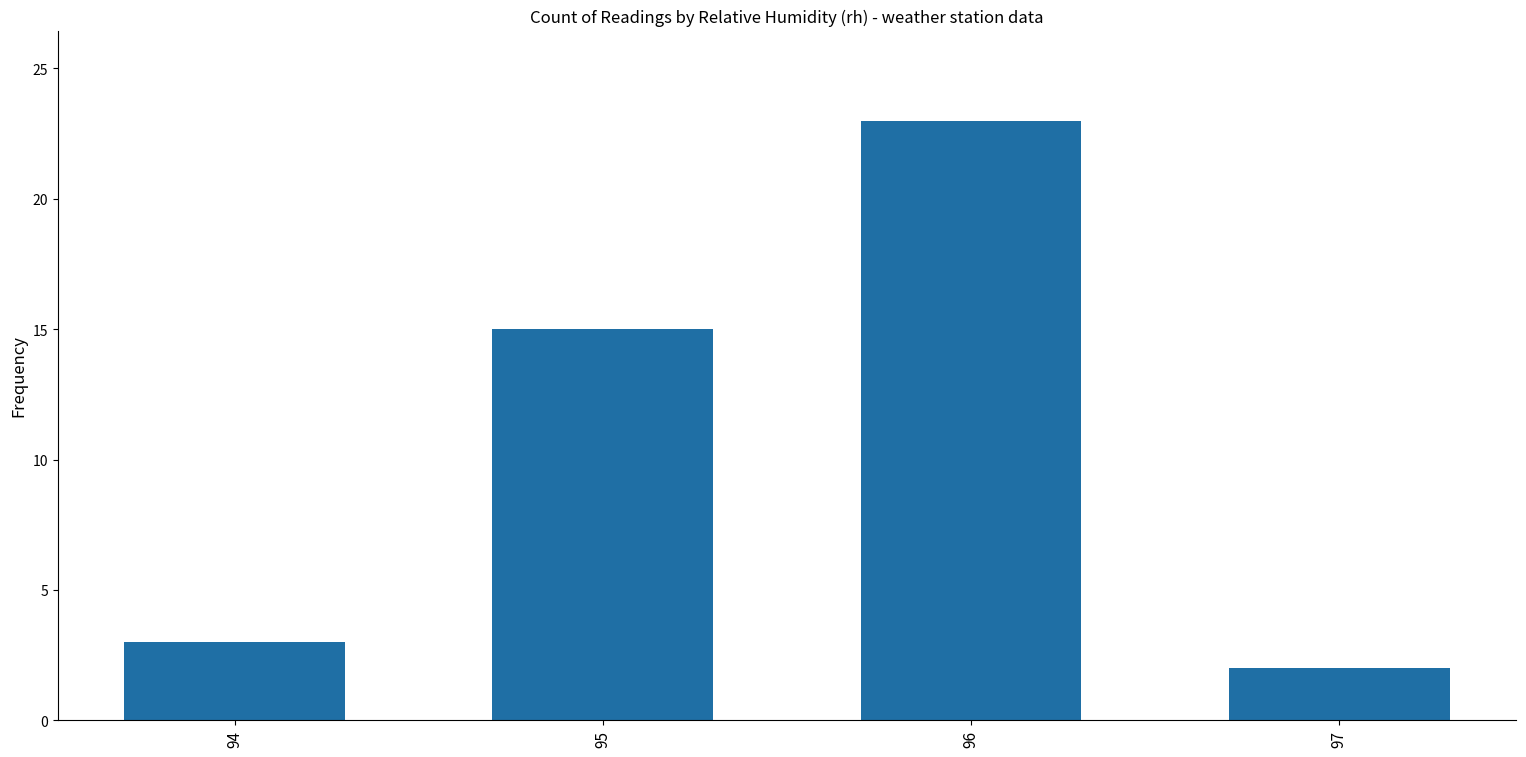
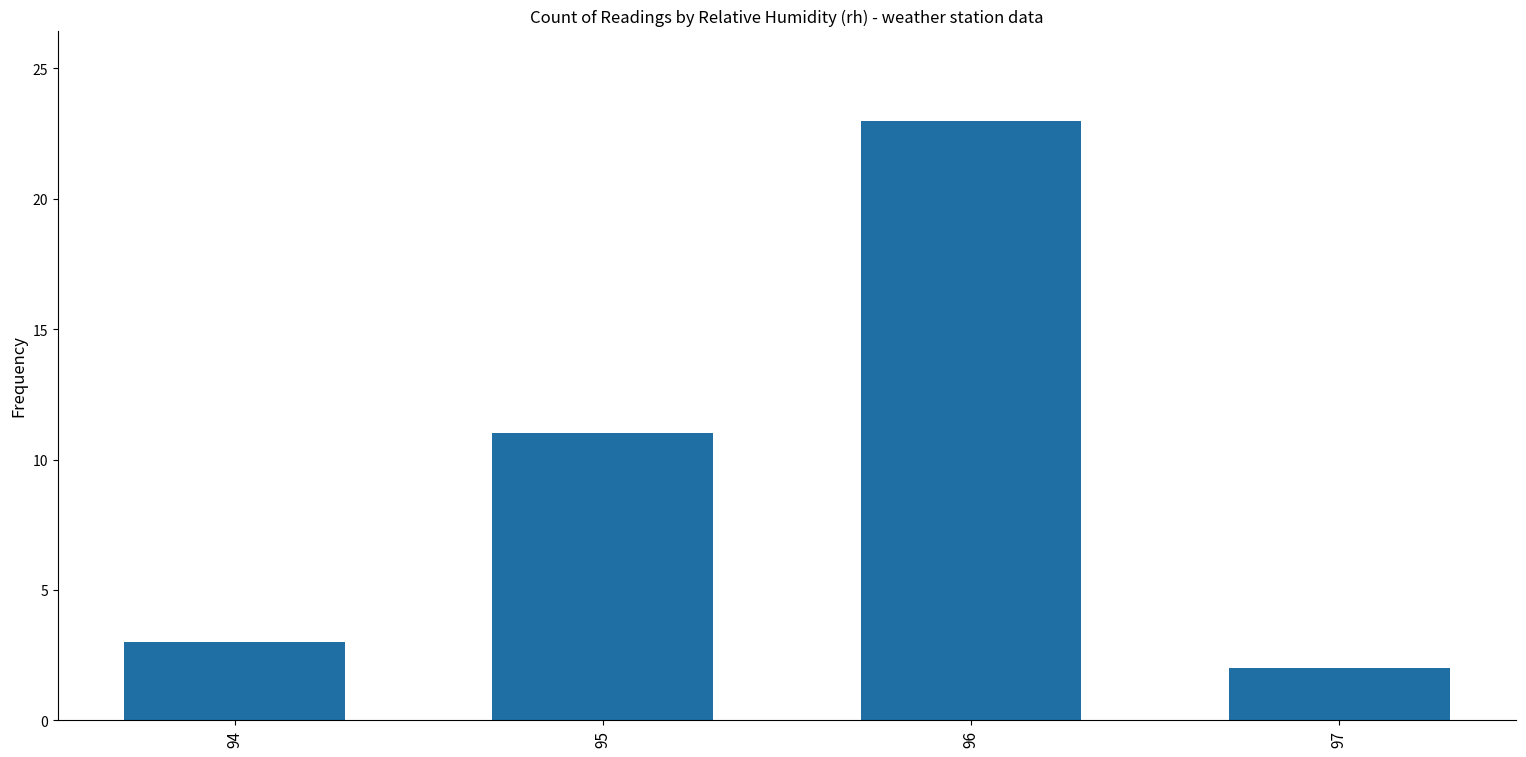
95: 15 -> 11
